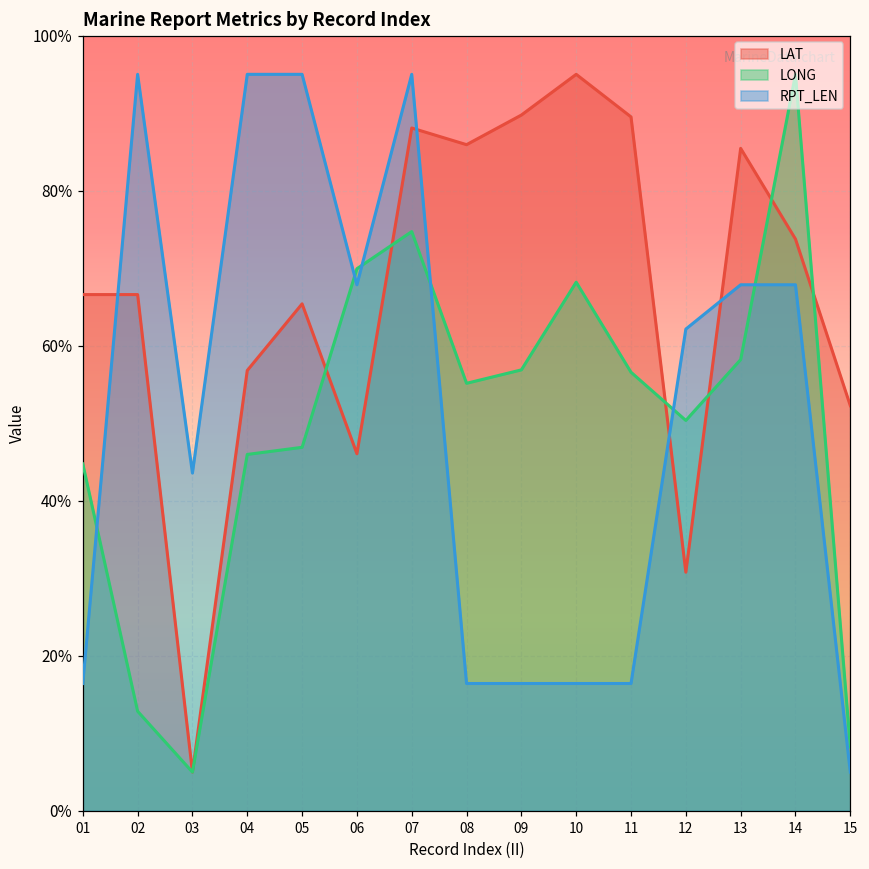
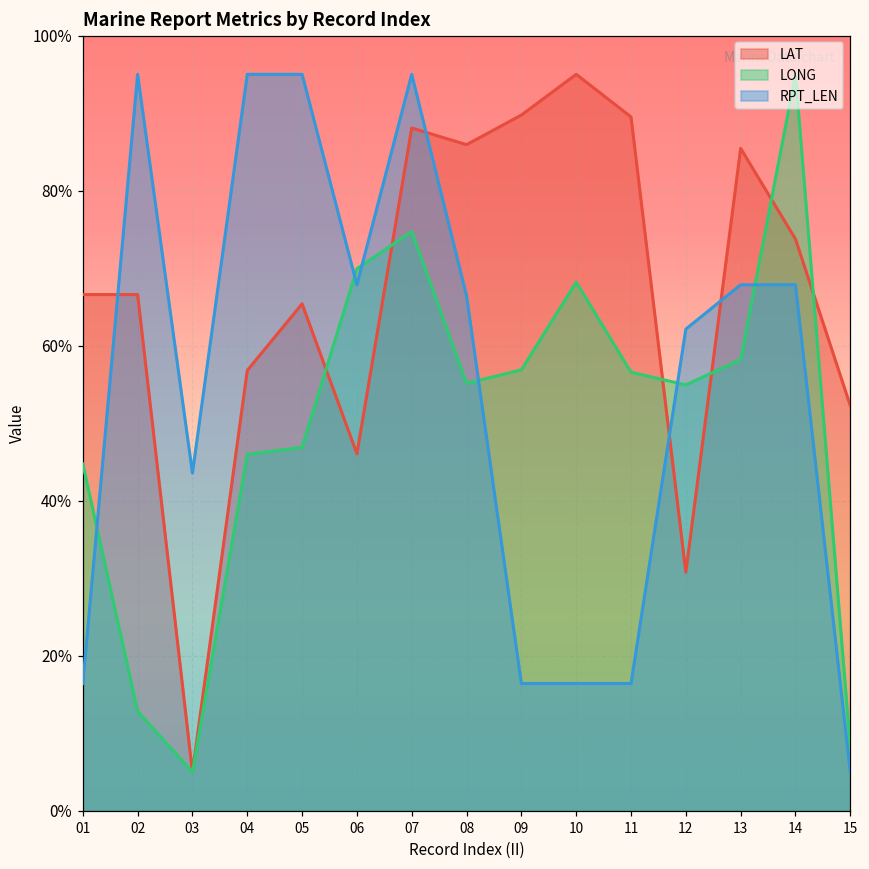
RPT_LEN, 08: 16% -> 66%
LONG, 12: 50% -> 55%
